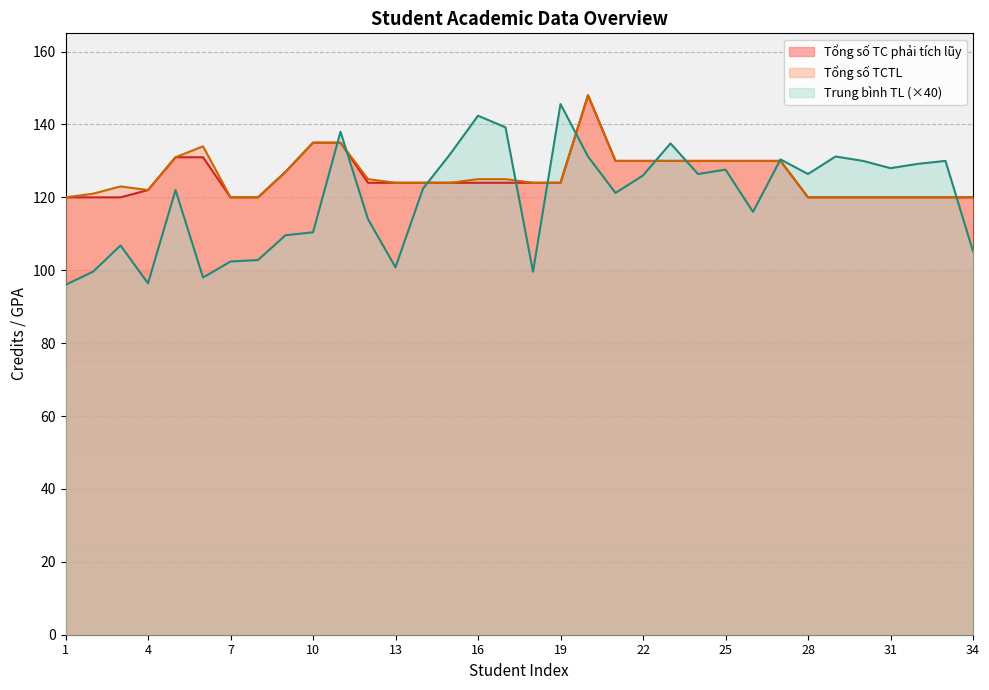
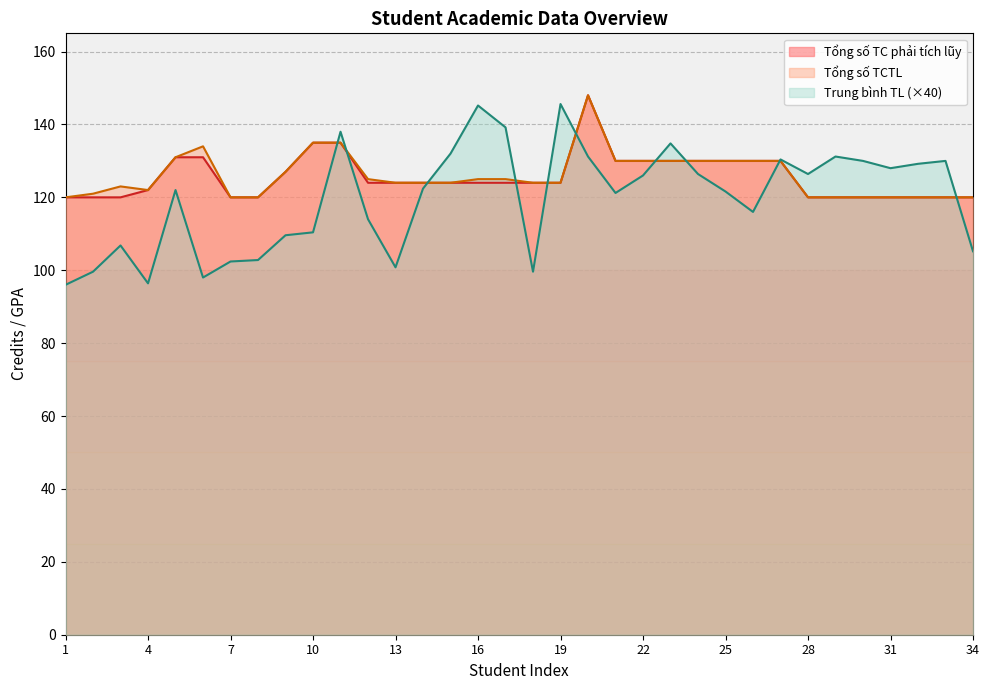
Trung bình TL (×40), 16: 142 -> 145
Trung bình TL (×40), 25: 128 -> 122
